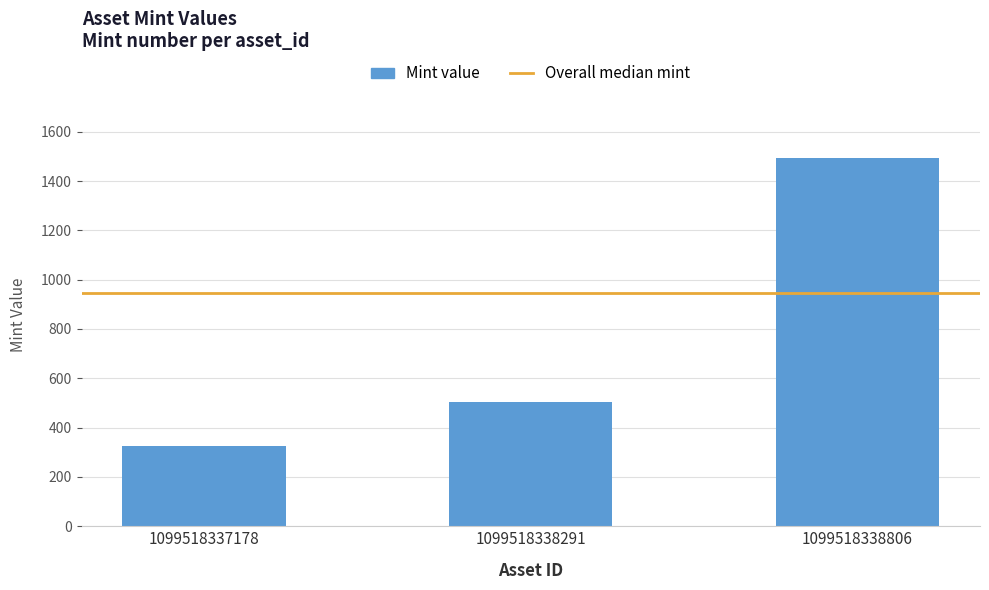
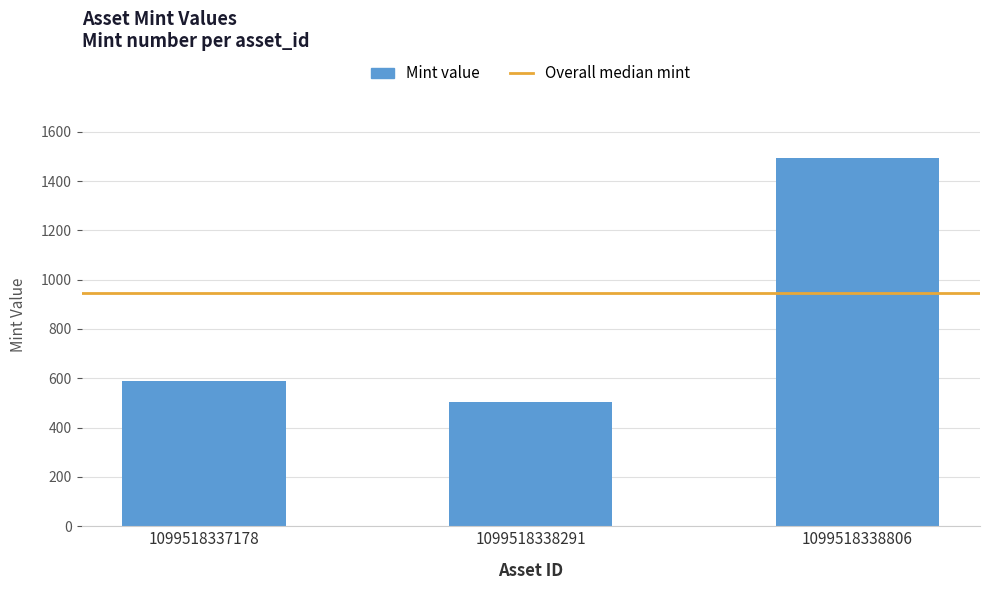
1099518337178: 330 -> 590
